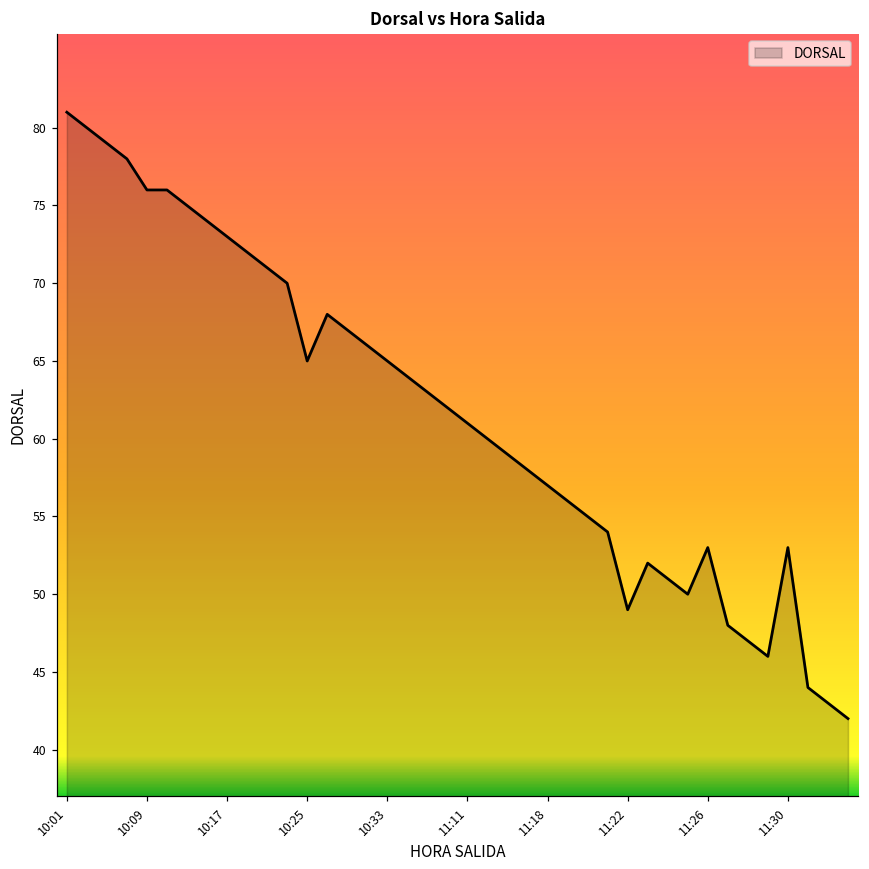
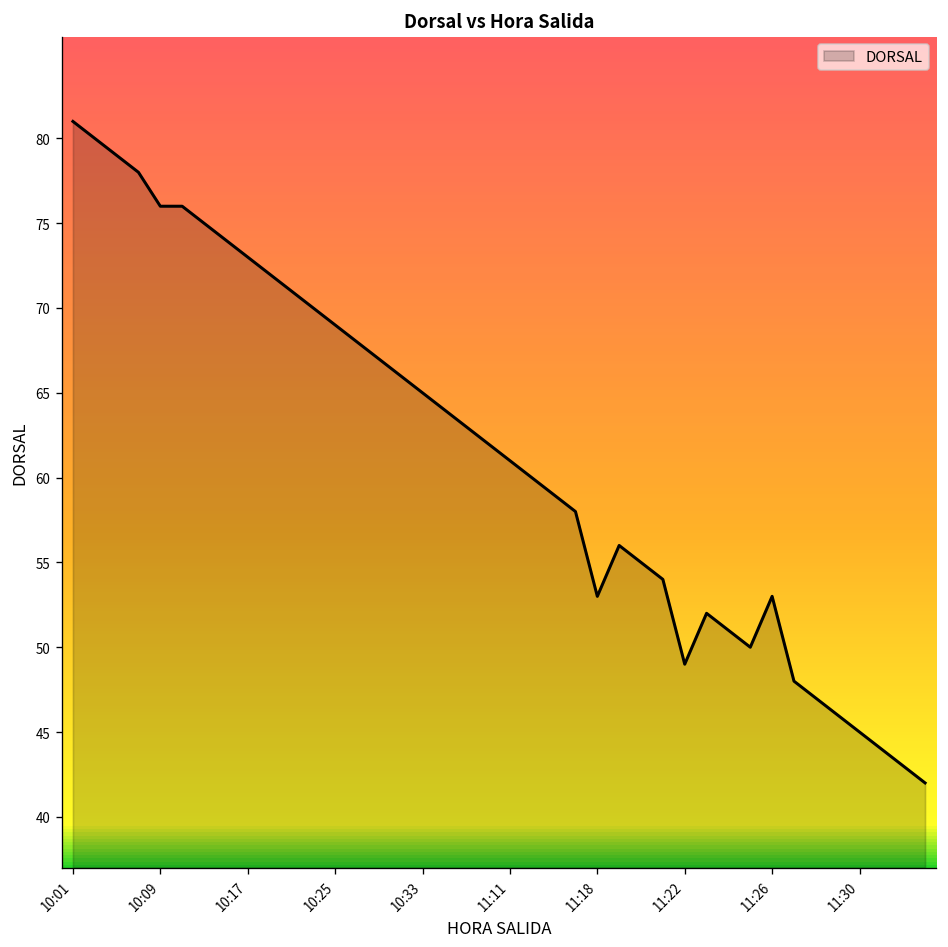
10:25: 65 -> 69
11:18: 57 -> 53
11:30: 53 -> 45
